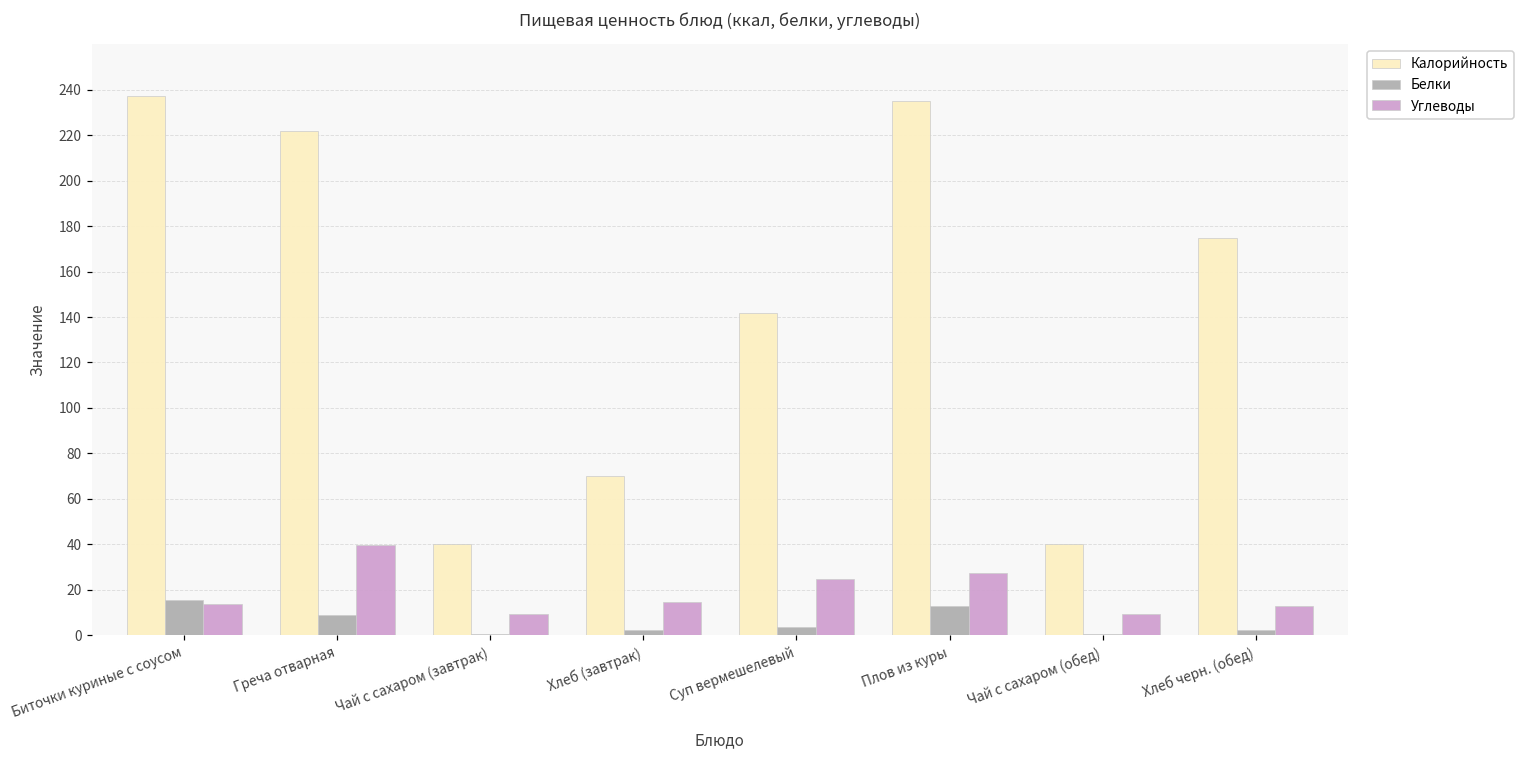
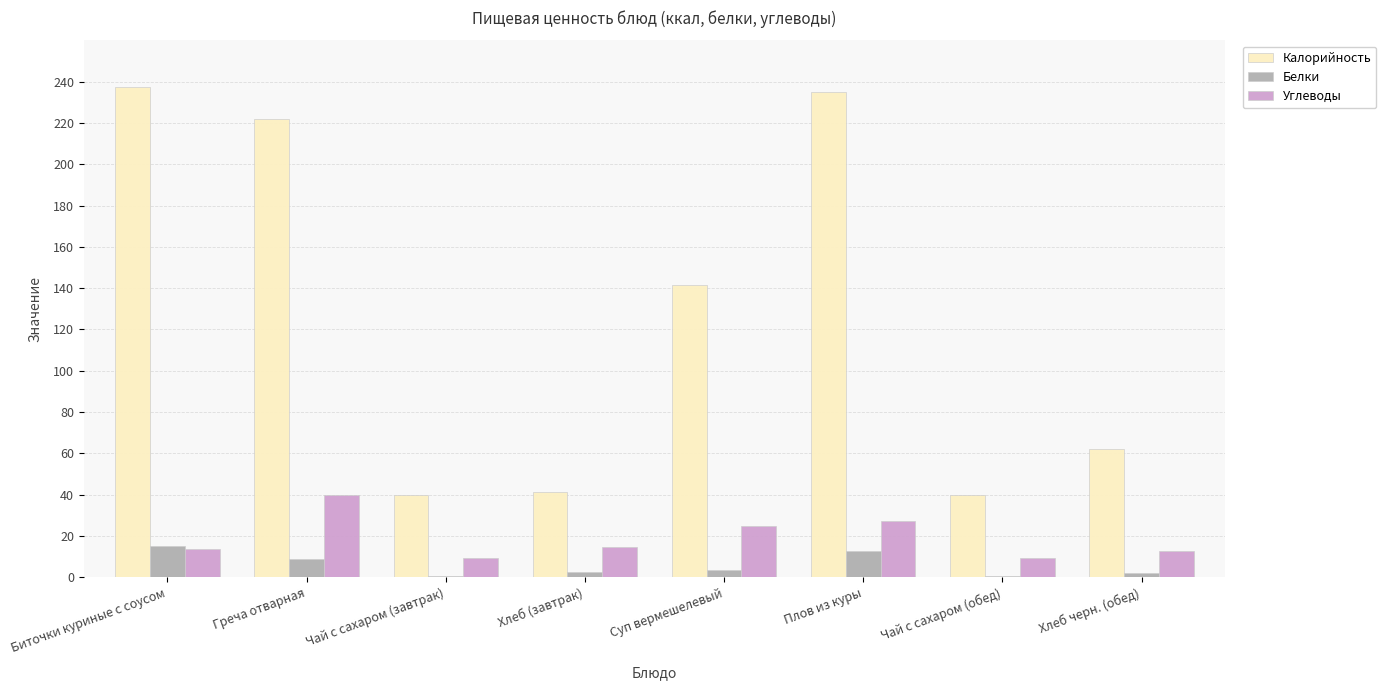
Калорийность, Хлеб (завтрак): 70 -> 41
Калорийность, Хлеб черн. (обед): 175 -> 62
